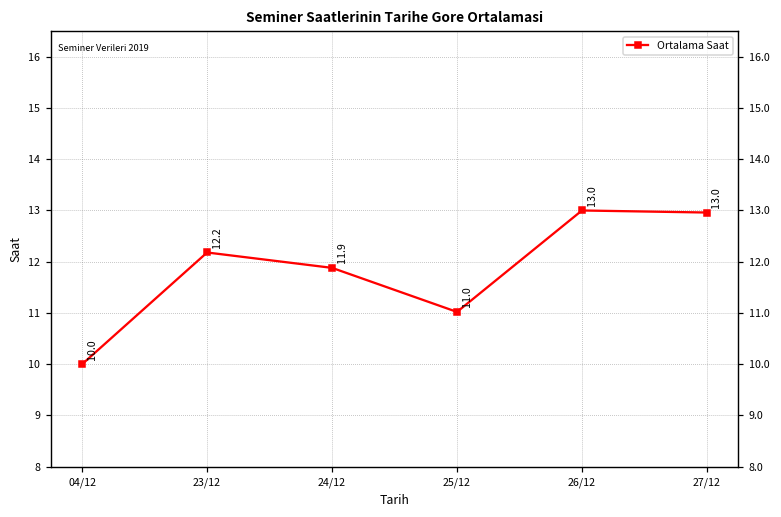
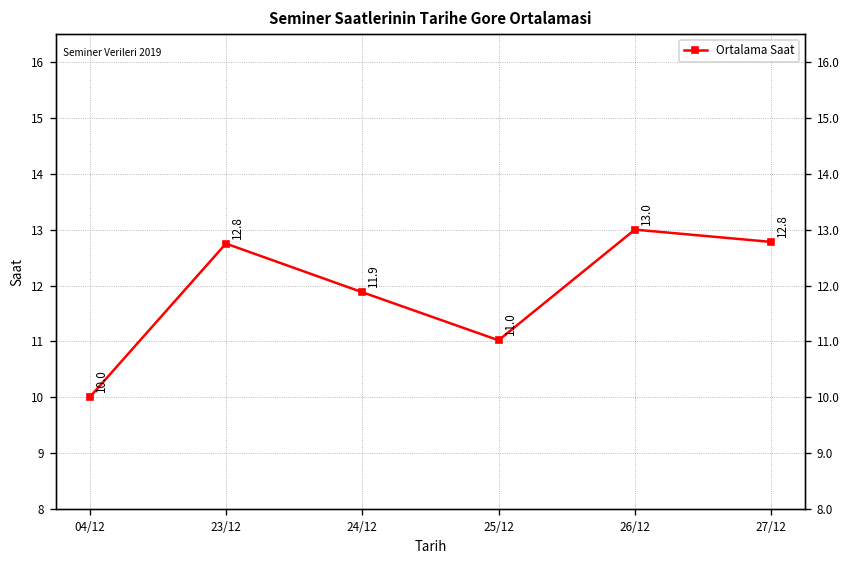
23/12: 12.2 -> 12.8
27/12: 13.0 -> 12.8
